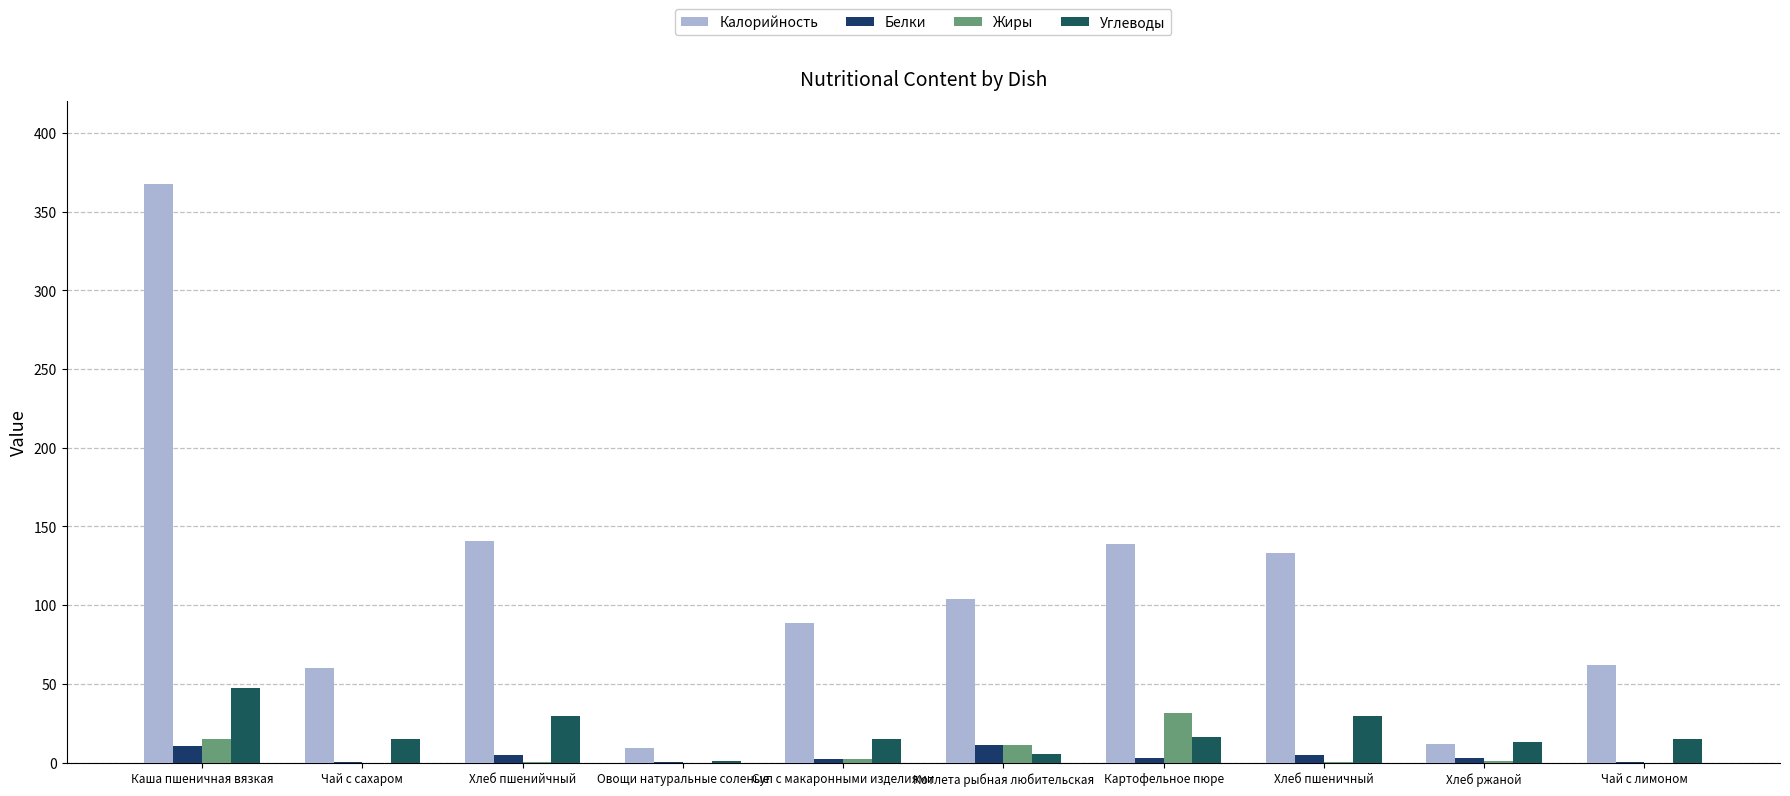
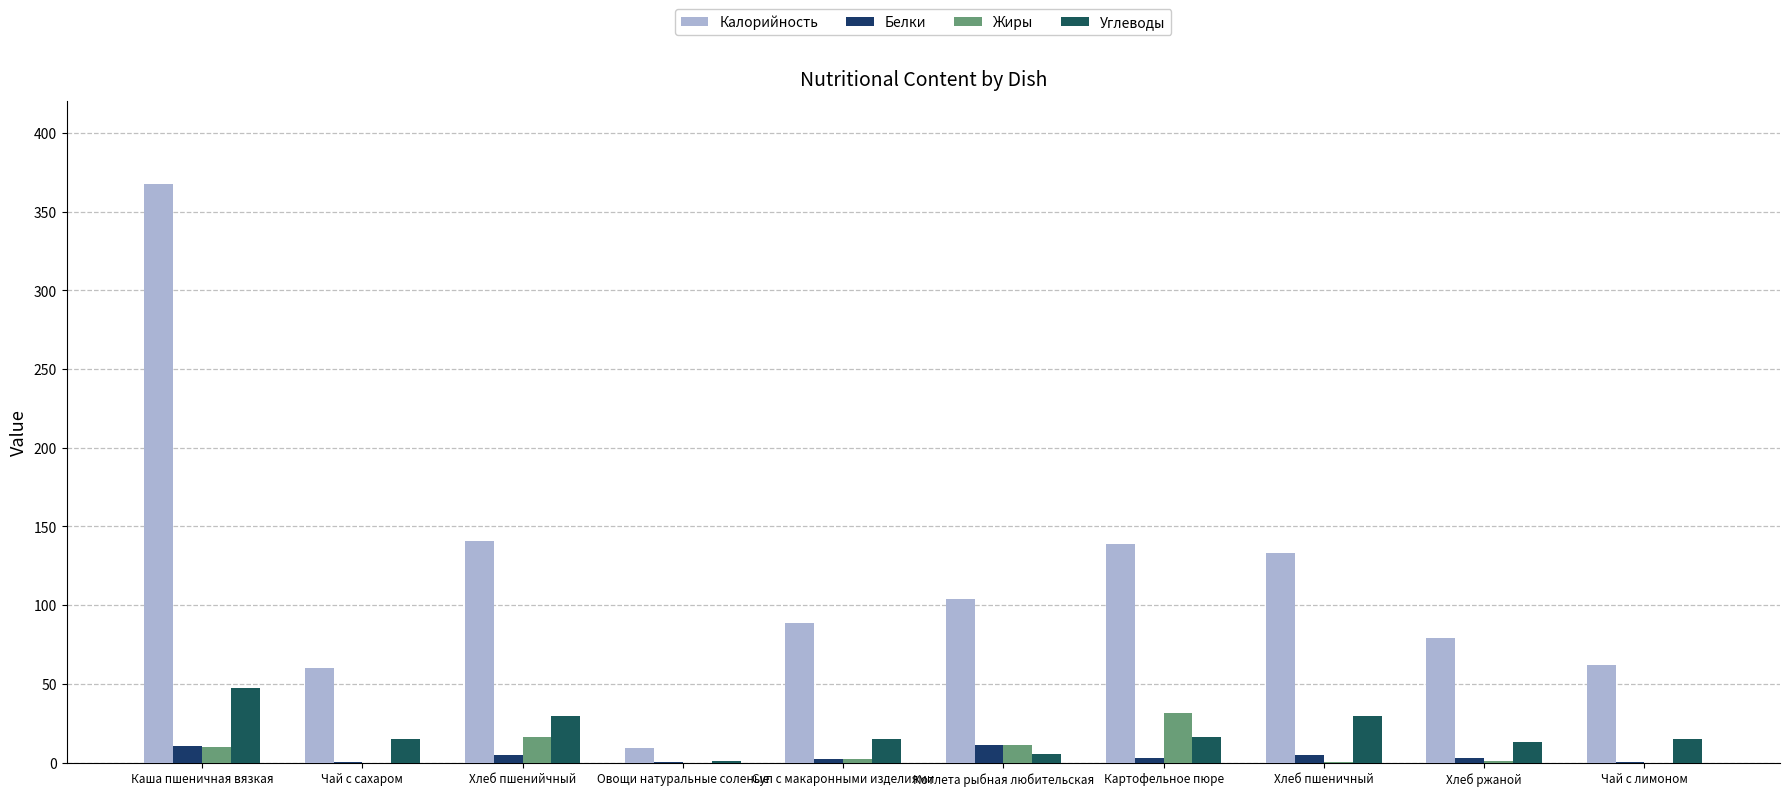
Жиры, Каша пшеничная вязкая: 15 -> 10
Жиры, Хлеб пшенийчный: 0 -> 16
Калорийность, Хлеб ржаной: 12 -> 79
